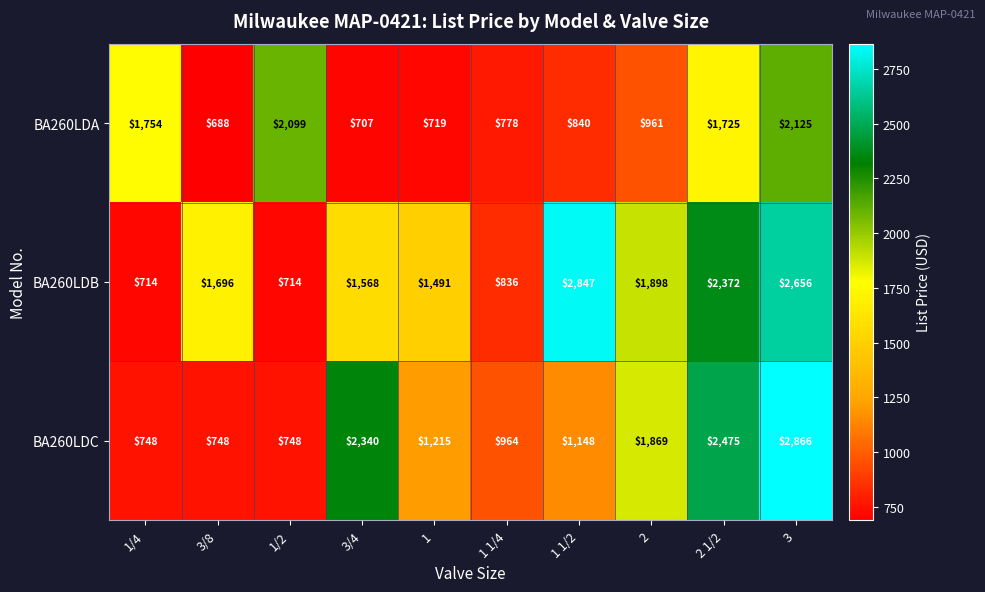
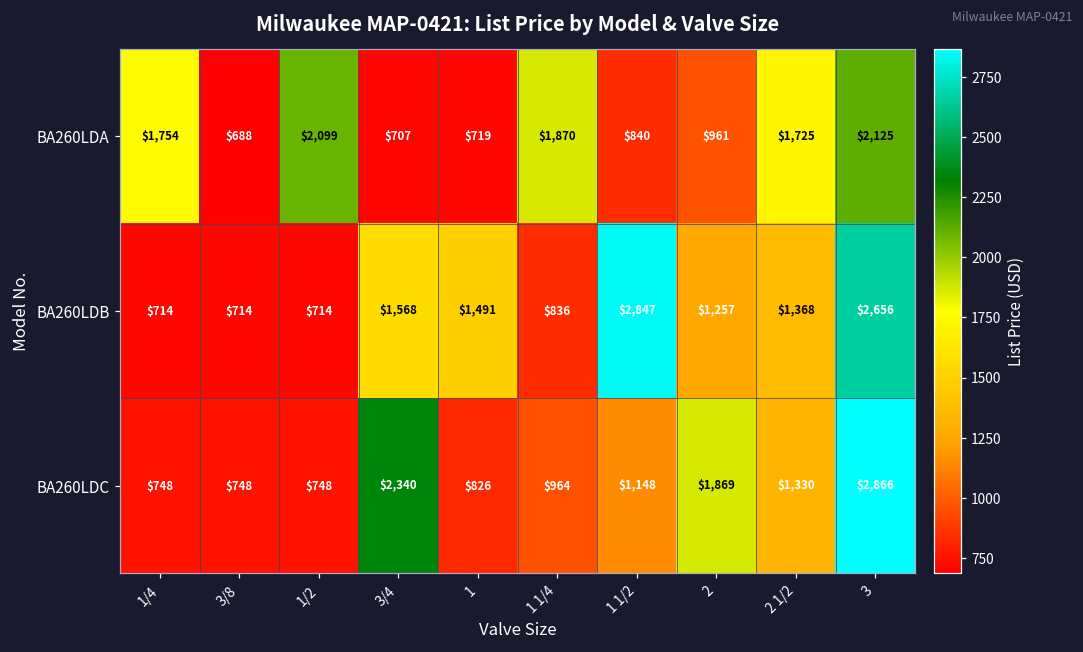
BA260LDA, 1 1/4: $778 -> $1,870
BA260LDB, 3/8: $1,696 -> $714
BA260LDB, 2: $1,898 -> $1,257
BA260LDB, 2 1/2: $2,372 -> $1,368
BA260LDC, 1: $1,215 -> $826
BA260LDC, 2 1/2: $2,475 -> $1,330
